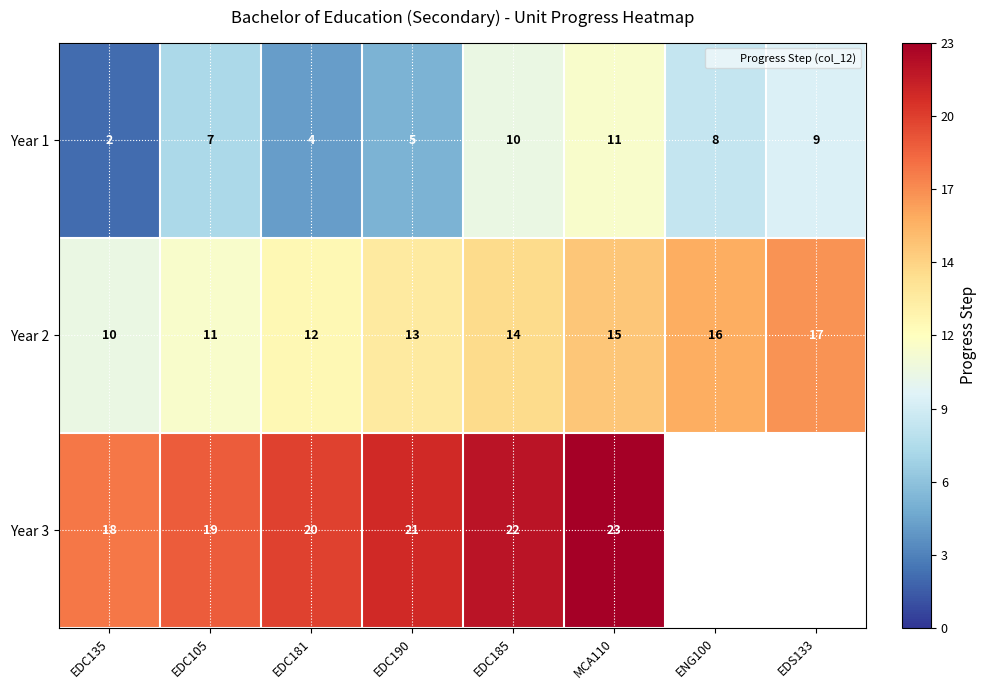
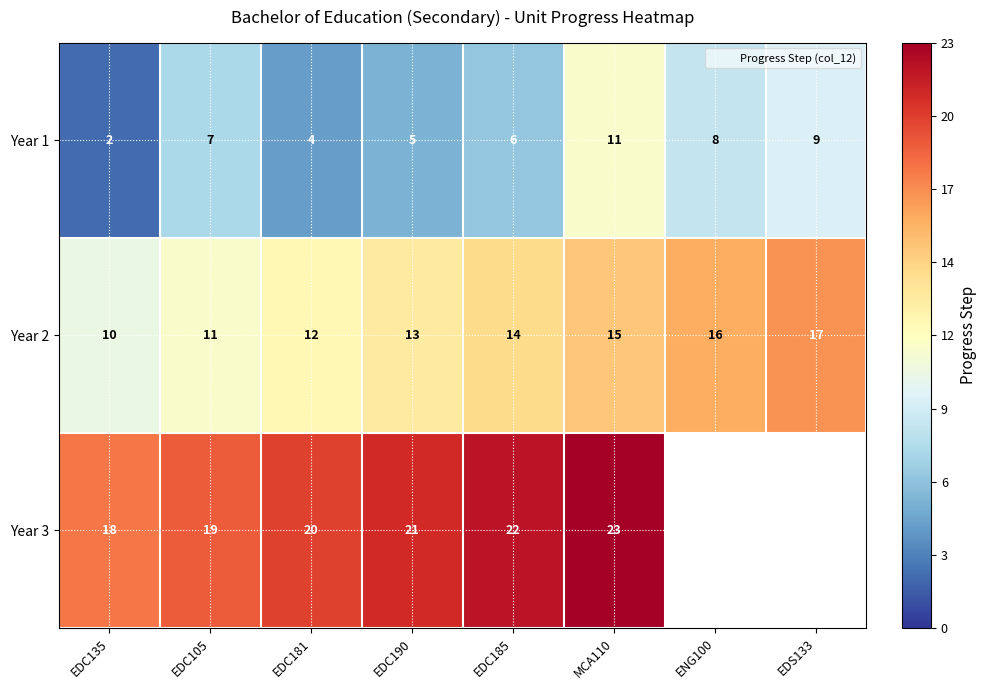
Year 1, EDC185: 10 -> 6
